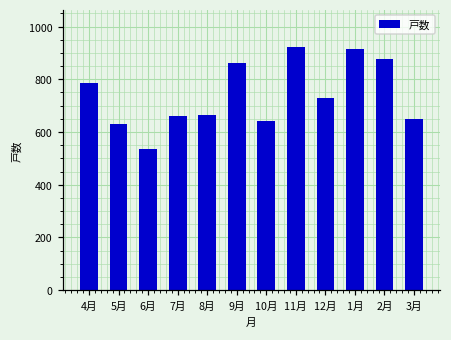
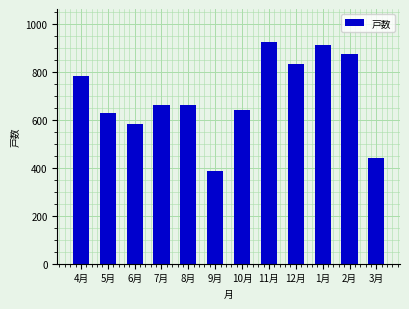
6月: 540 -> 580
9月: 860 -> 390
12月: 730 -> 840
3月: 650 -> 440
